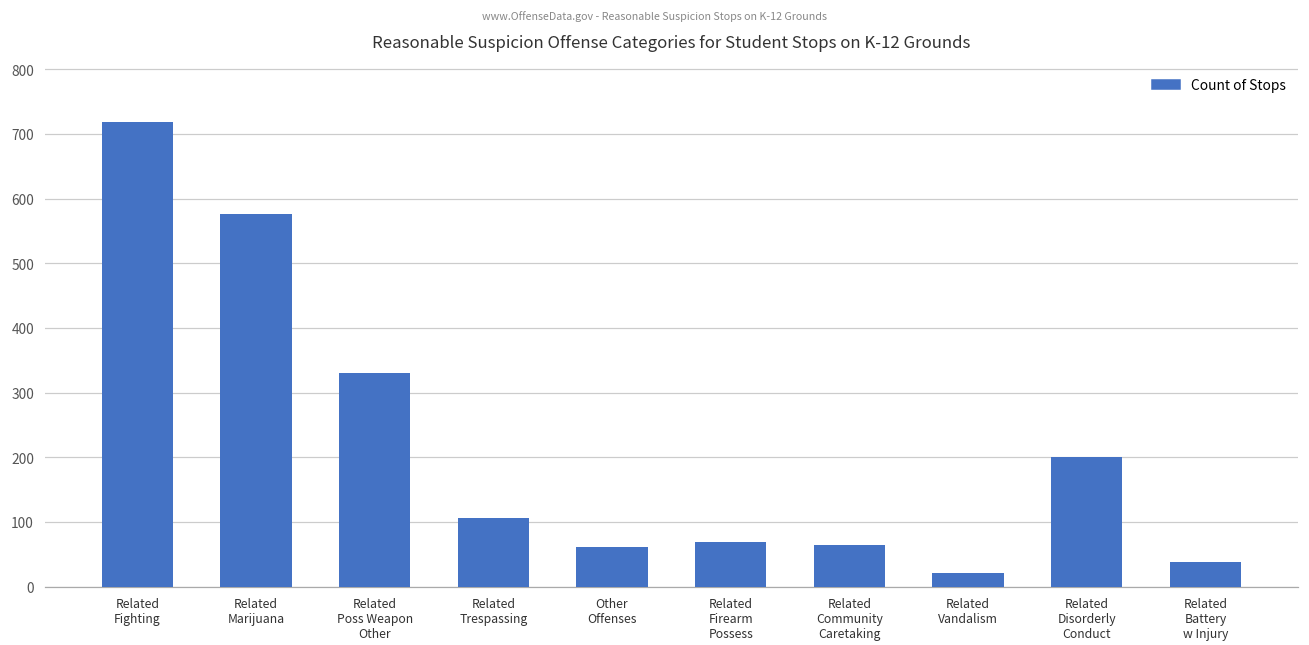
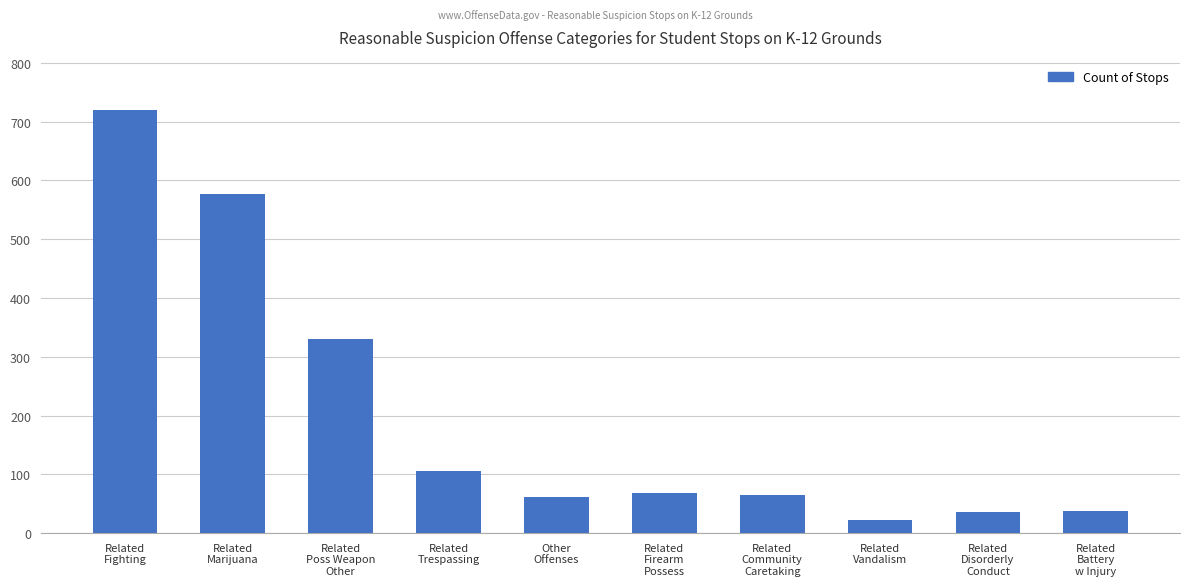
Related Disorderly Conduct: 200 -> 40
